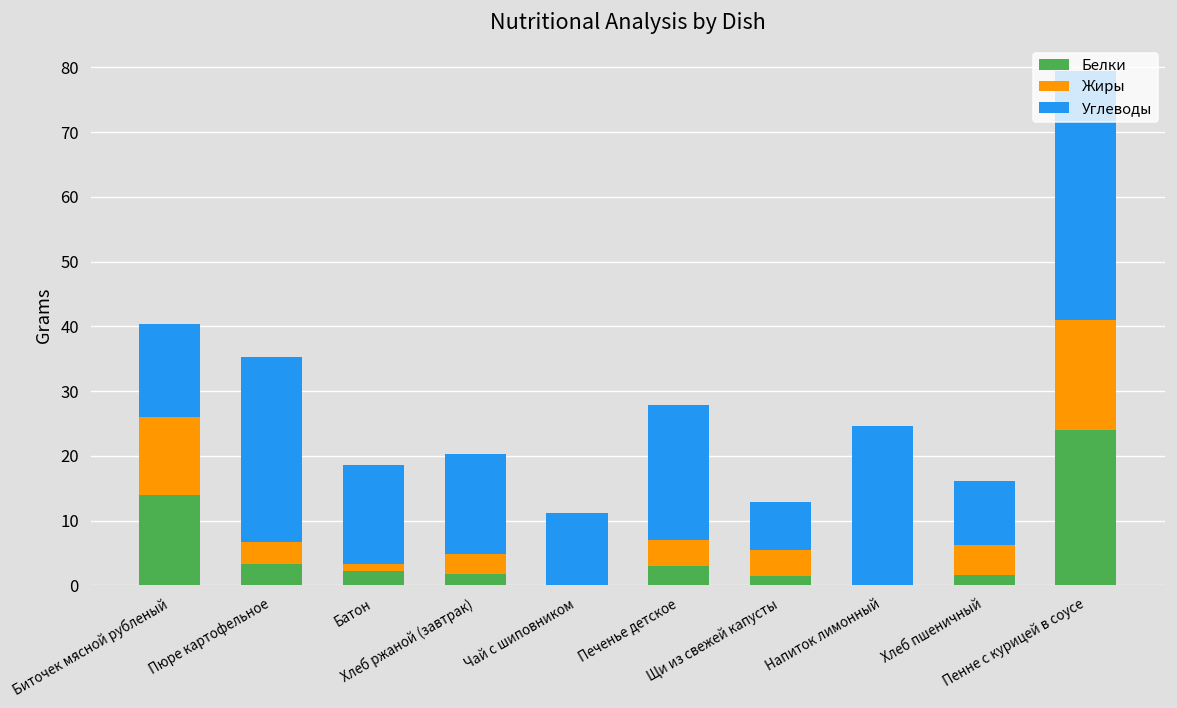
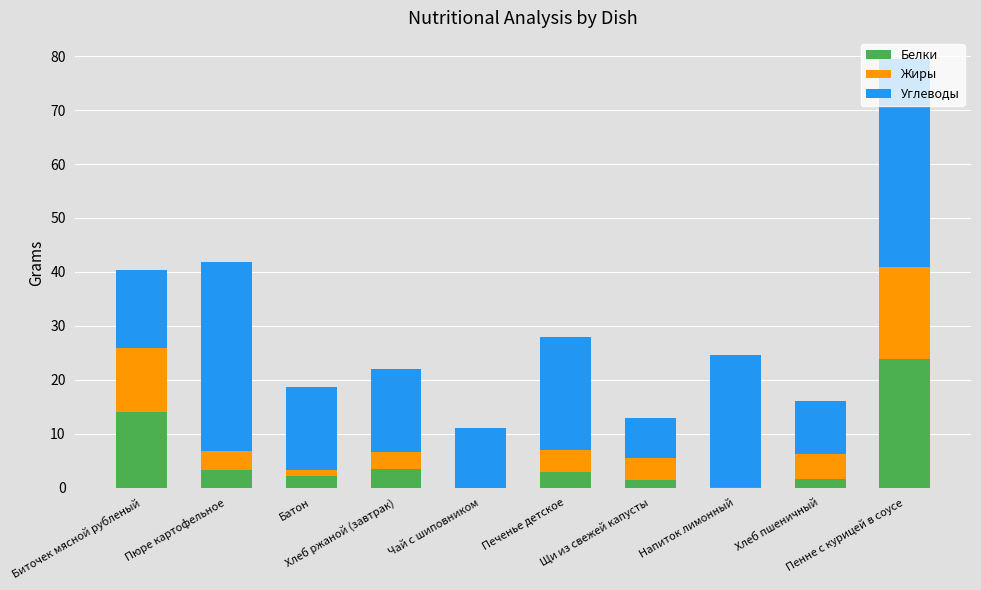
Углеводы, Пюре картофельное: 29 -> 35
Белки, Хлеб ржаной (завтрак): 2 -> 4
